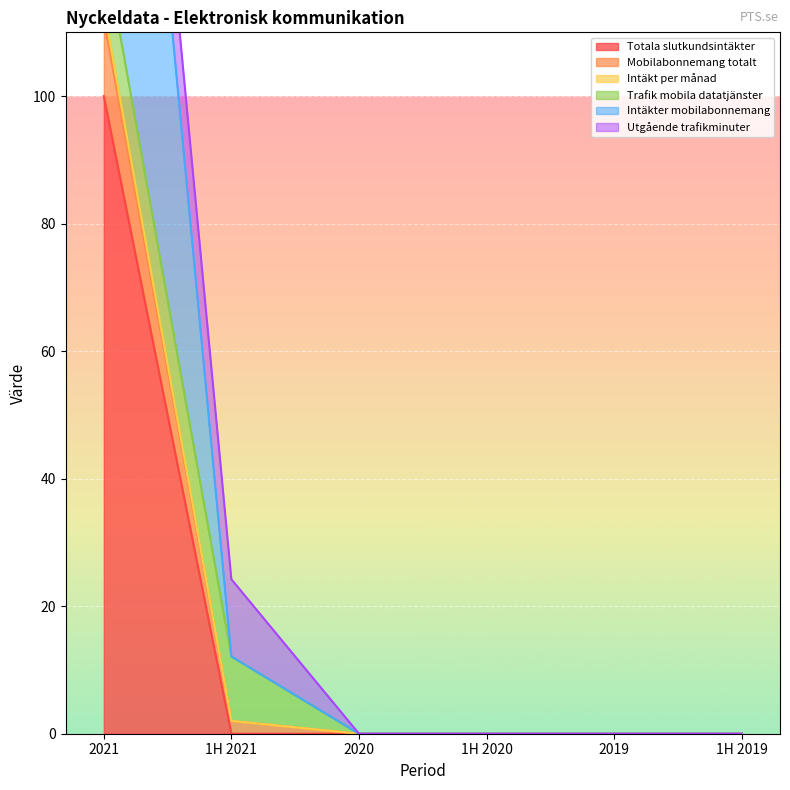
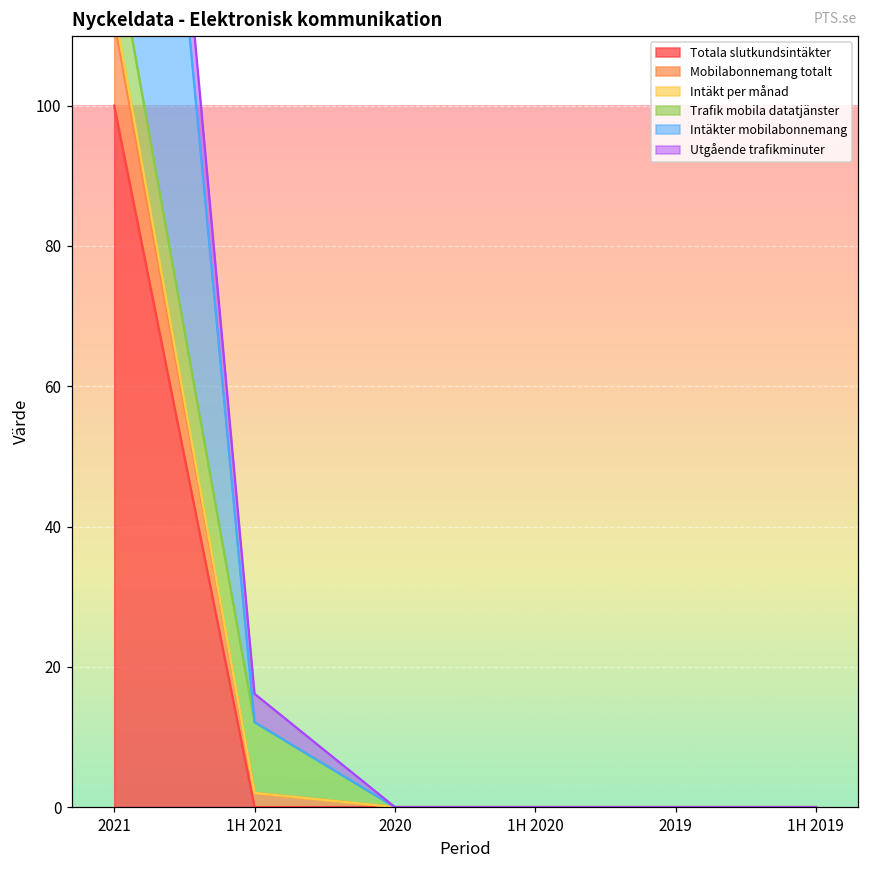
Utgående trafikminuter, 1H 2021: 12 -> 4
